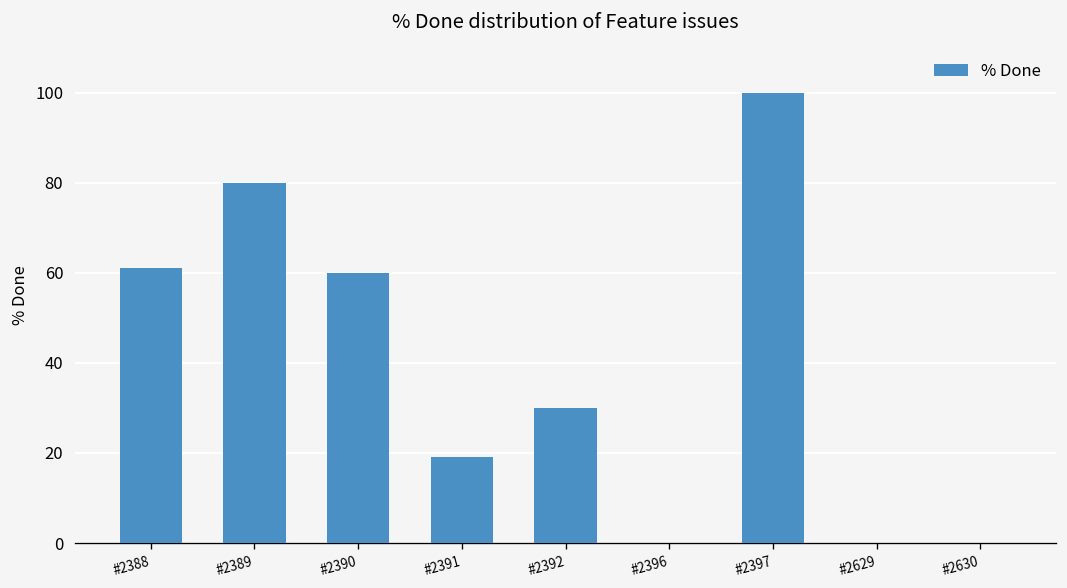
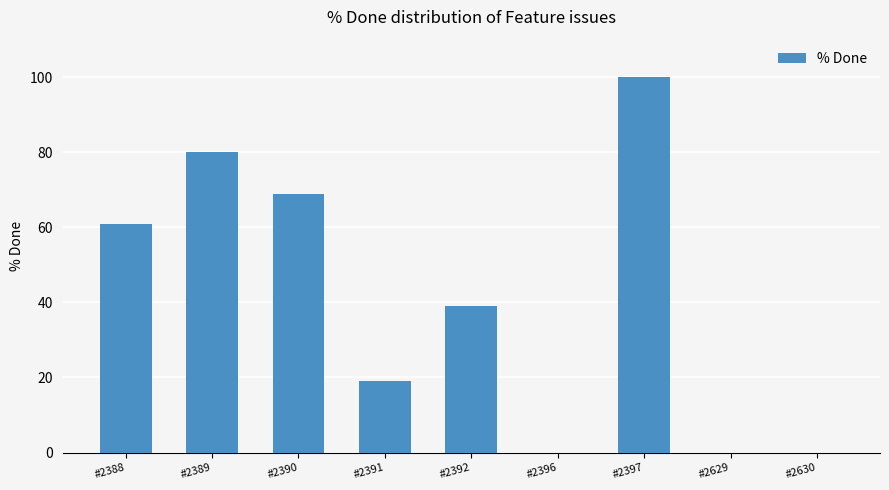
#2390: 60 -> 69
#2392: 30 -> 39
